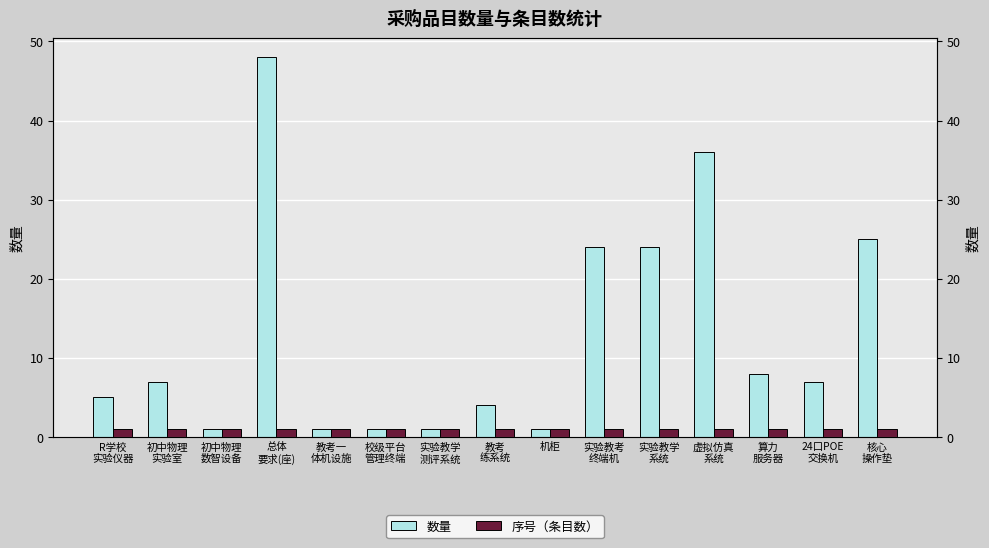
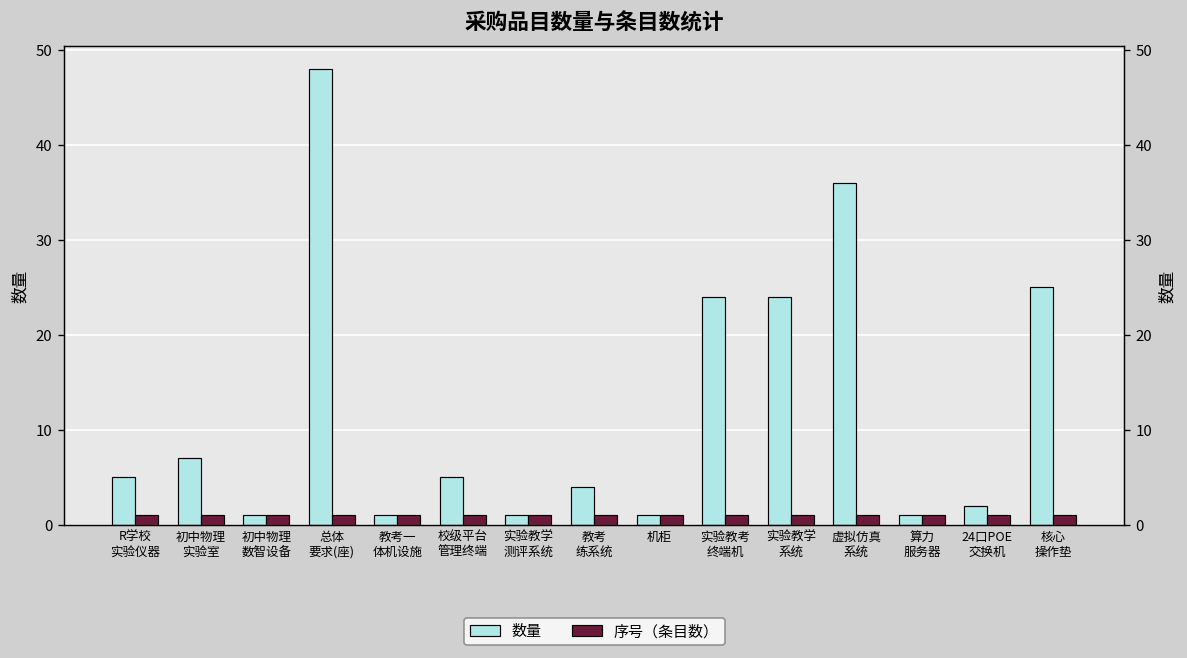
数量, 校级平台 管理终端: 1 -> 5
数量, 算力 服务器: 8 -> 1
数量, 24口POE 交换机: 7 -> 2
